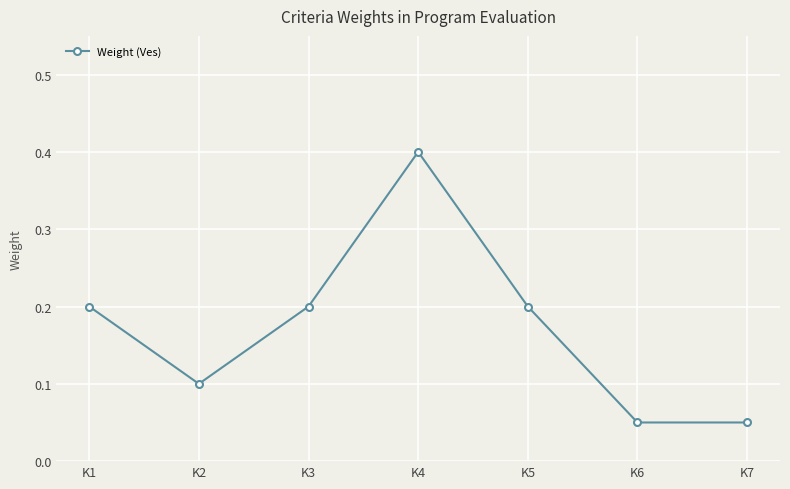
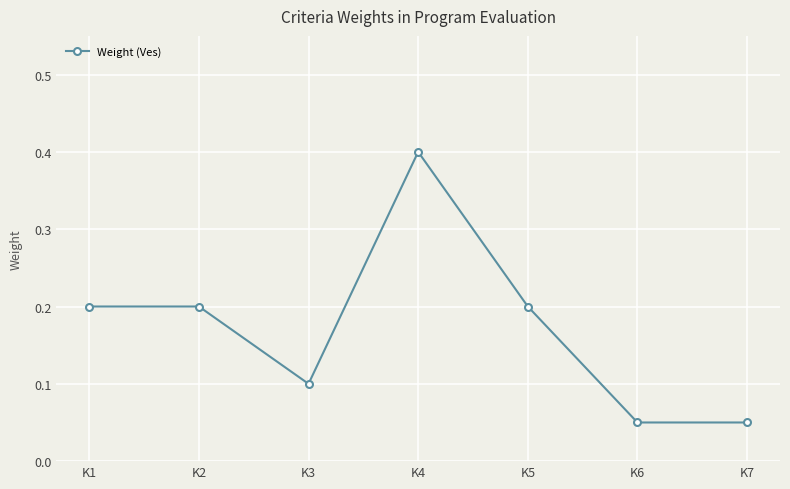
K2: 0.1 -> 0.2
K3: 0.2 -> 0.1
